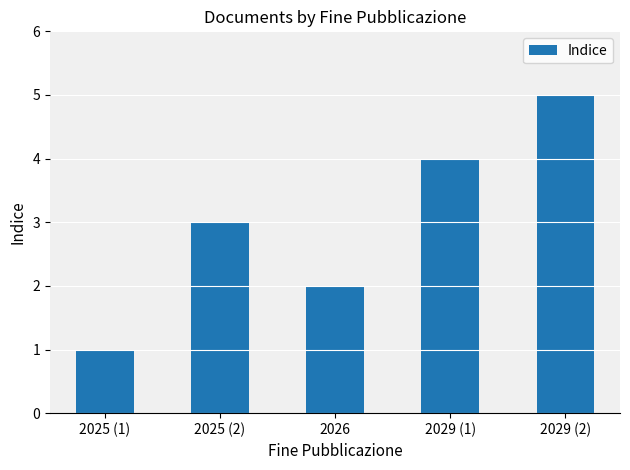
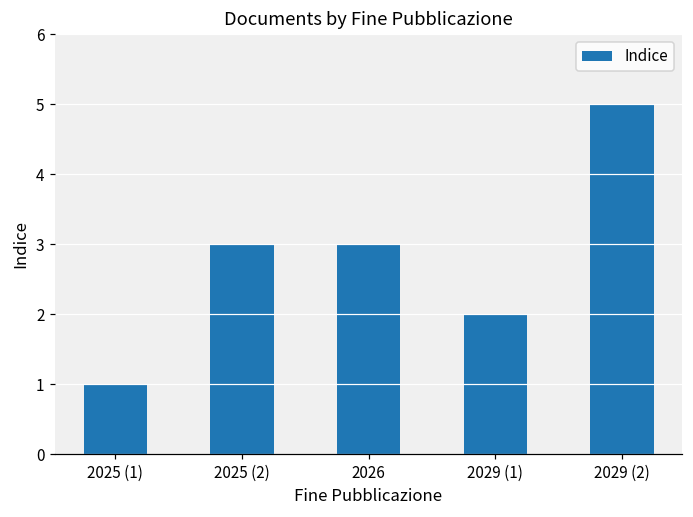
2026: 2 -> 3
2029 (1): 4 -> 2
